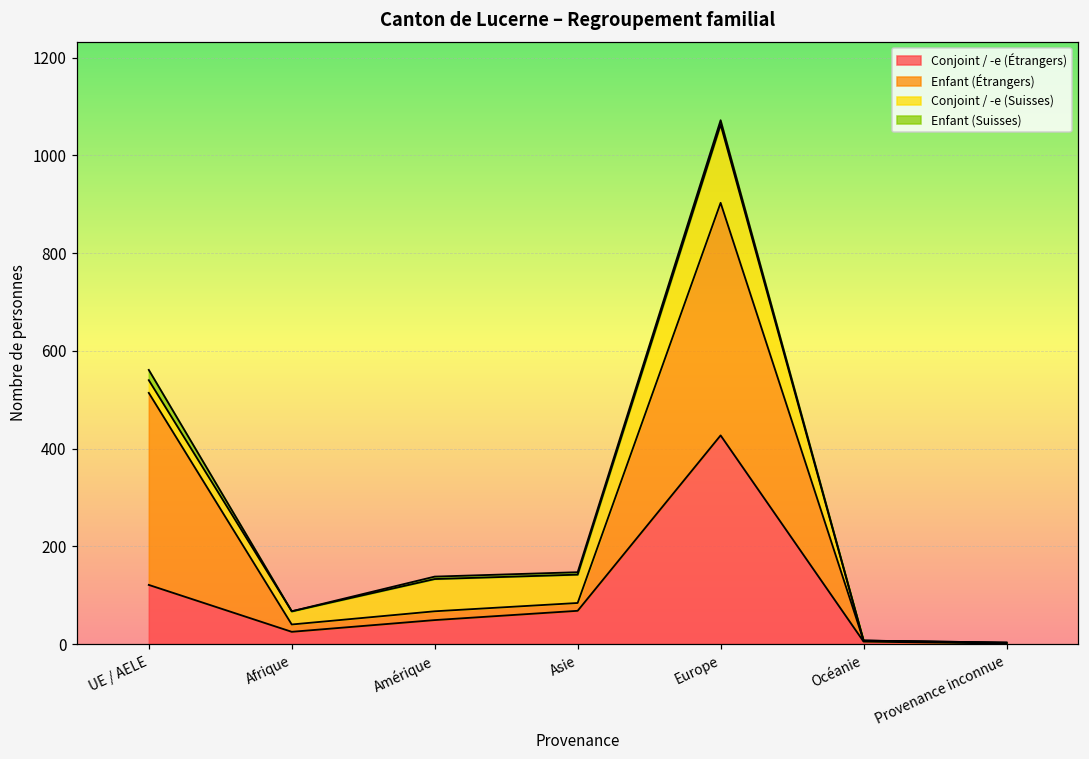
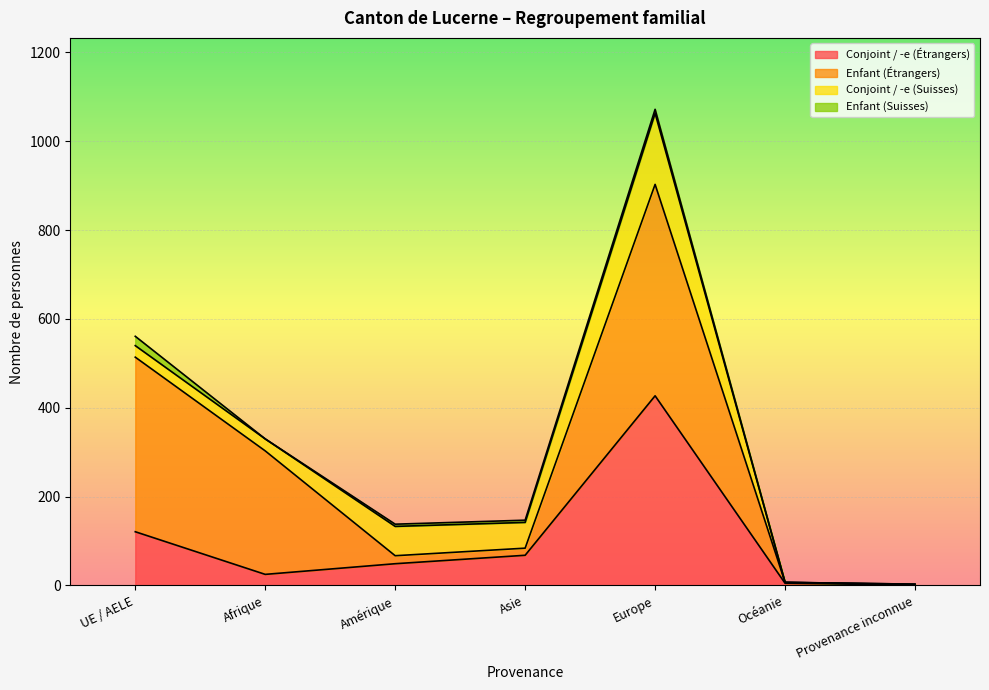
Enfant (Étrangers), Afrique: 20 -> 280
